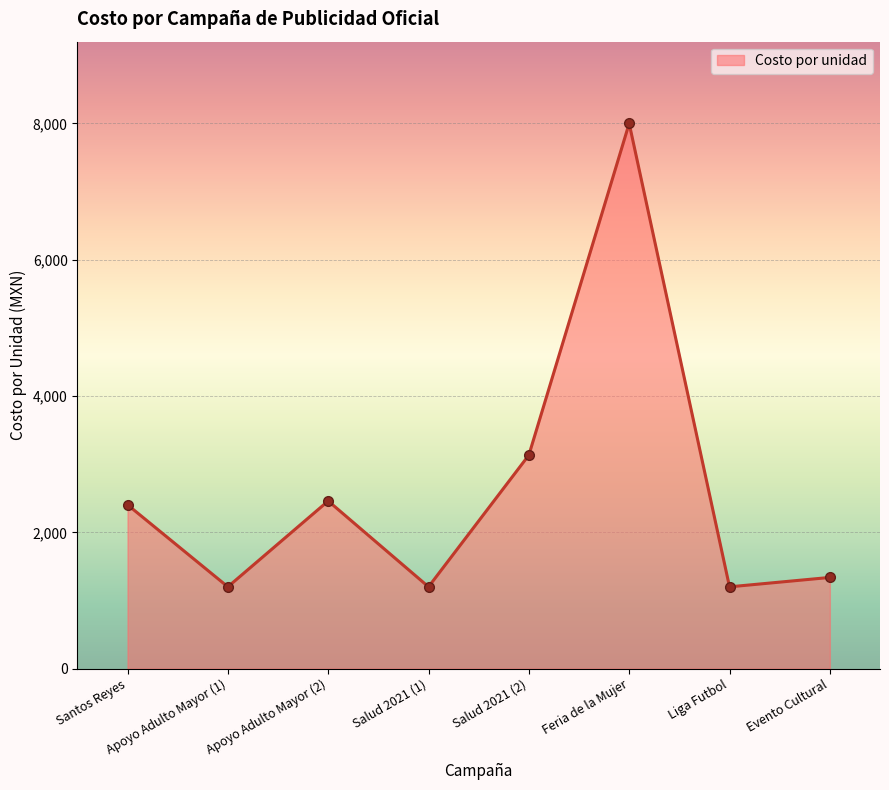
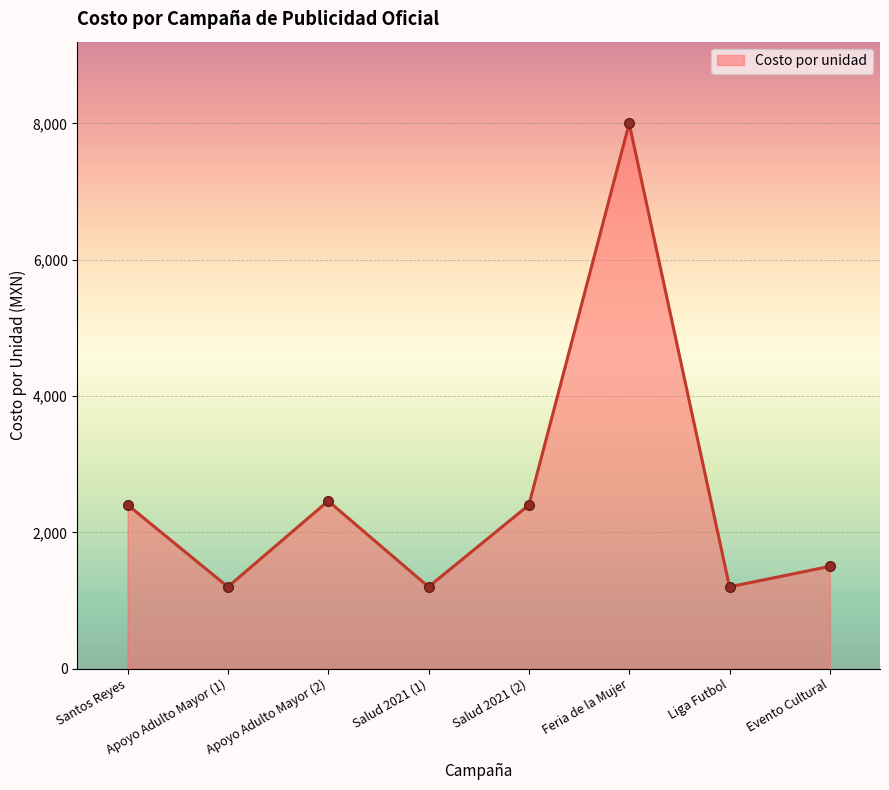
Salud 2021 (2): 3,100 -> 2,400
Evento Cultural: 1,300 -> 1,500
